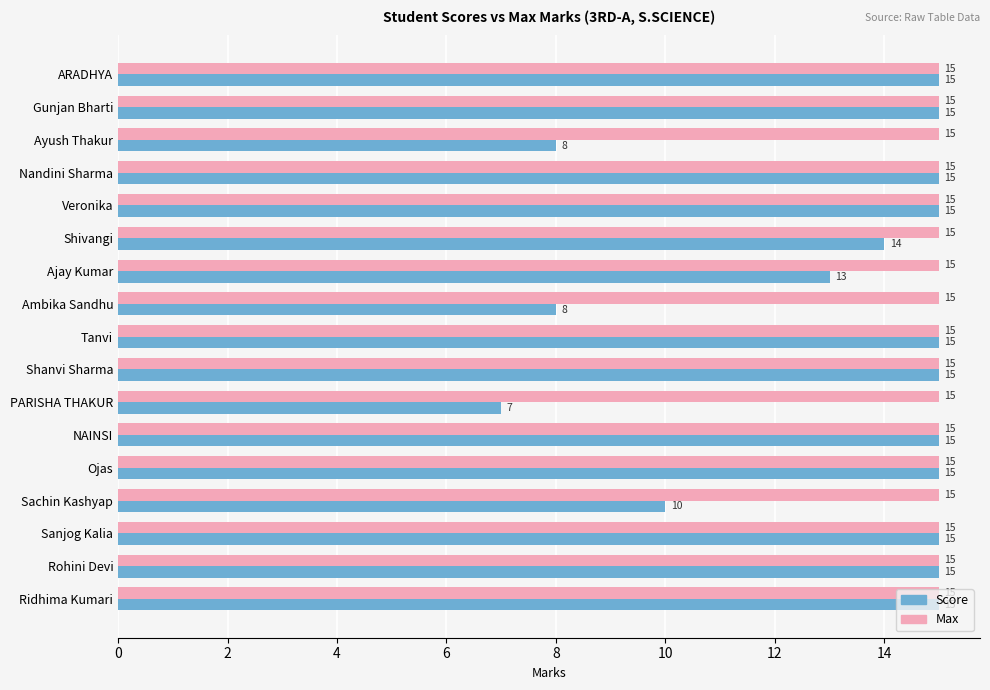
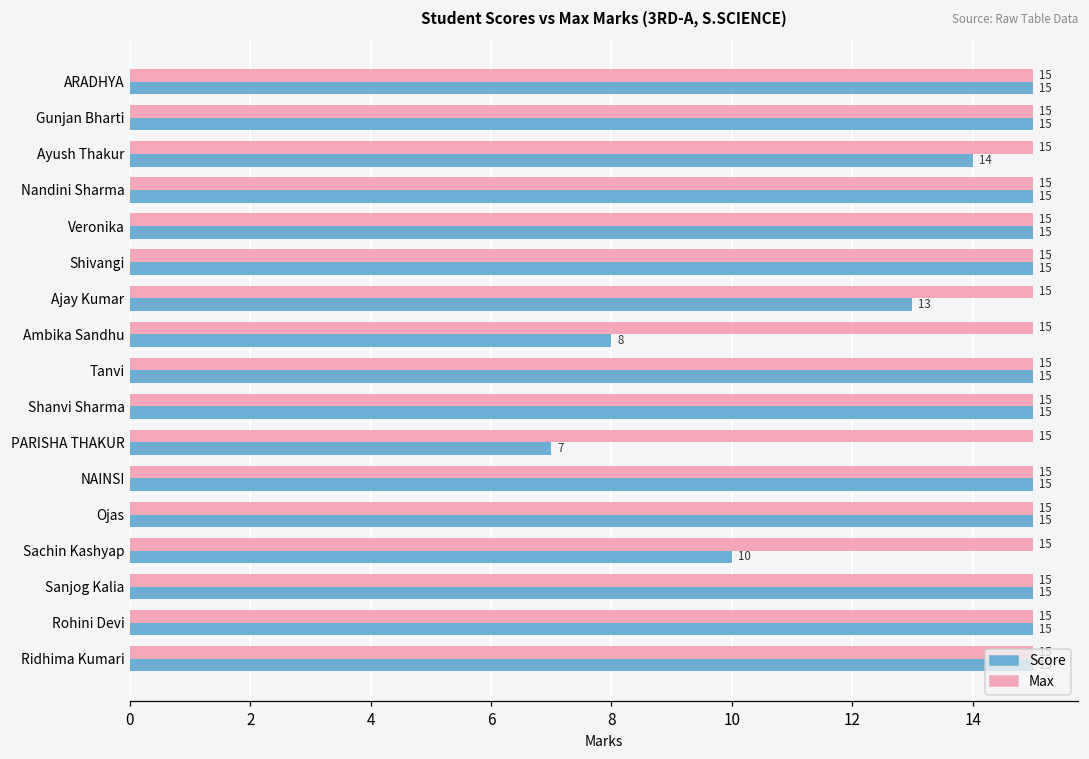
Score, Ayush Thakur: 8 -> 14
Score, Shivangi: 14 -> 15
